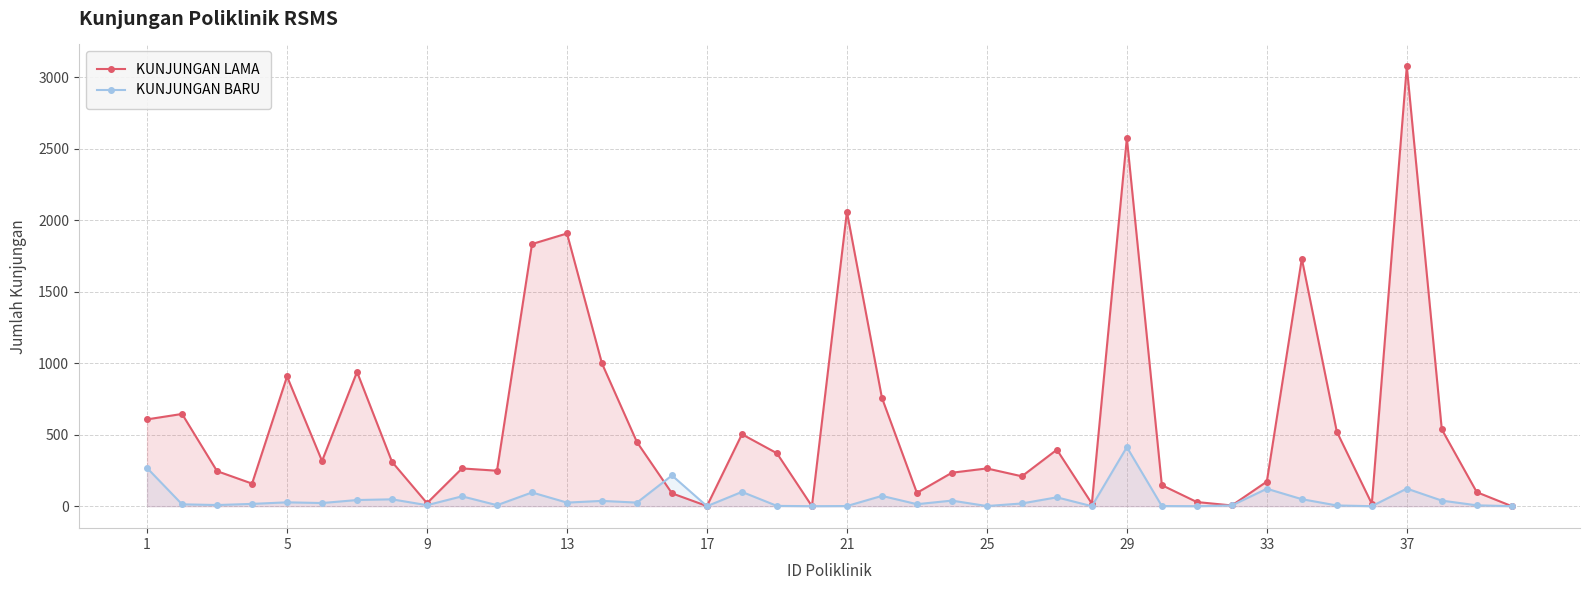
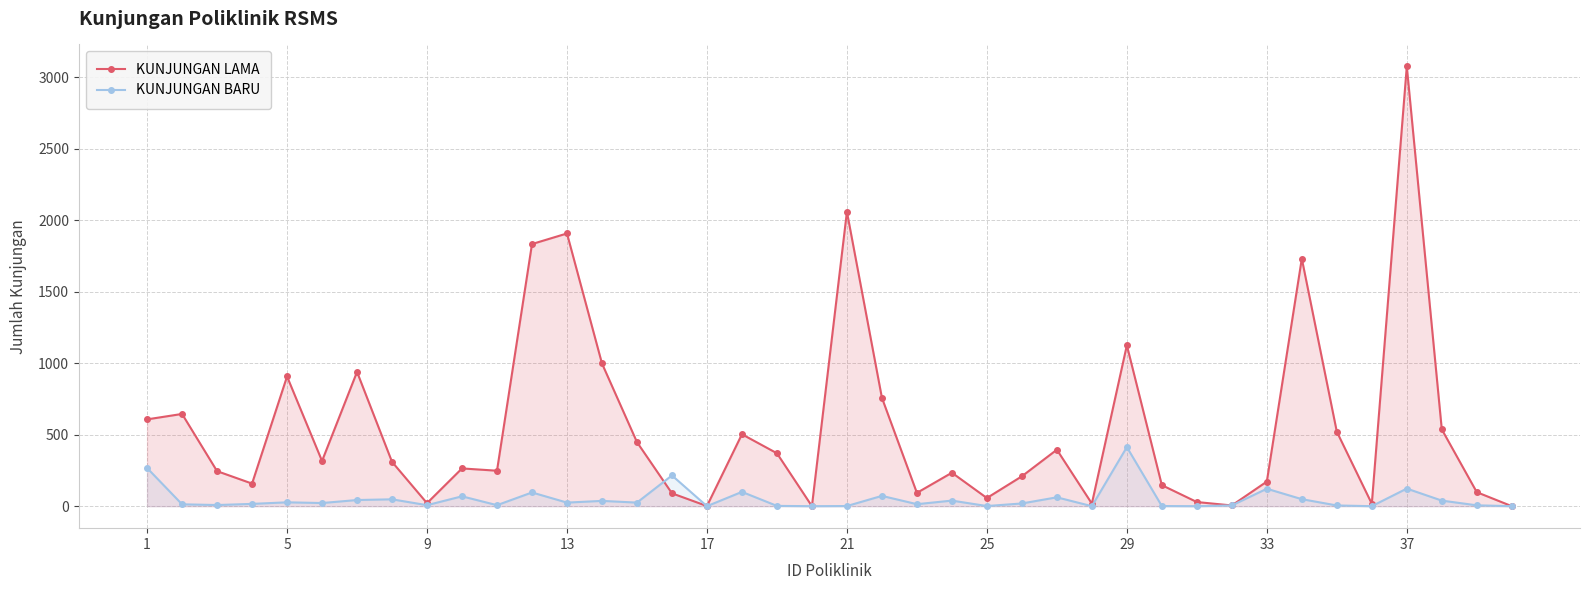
KUNJUNGAN LAMA, 25: 260 -> 60
KUNJUNGAN LAMA, 29: 2570 -> 1130
